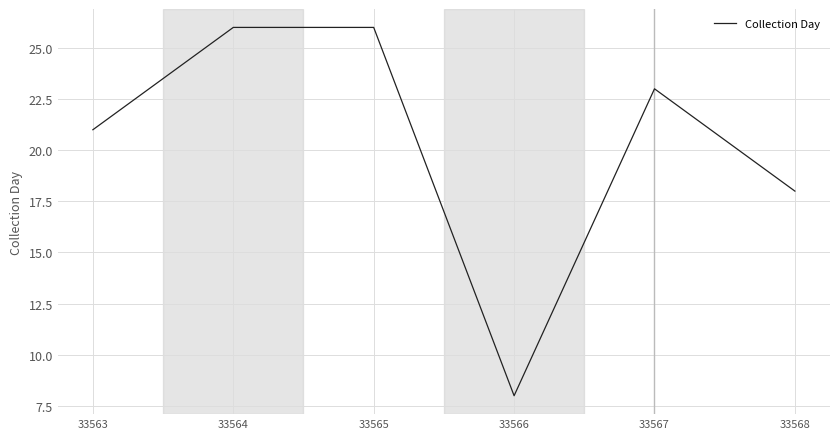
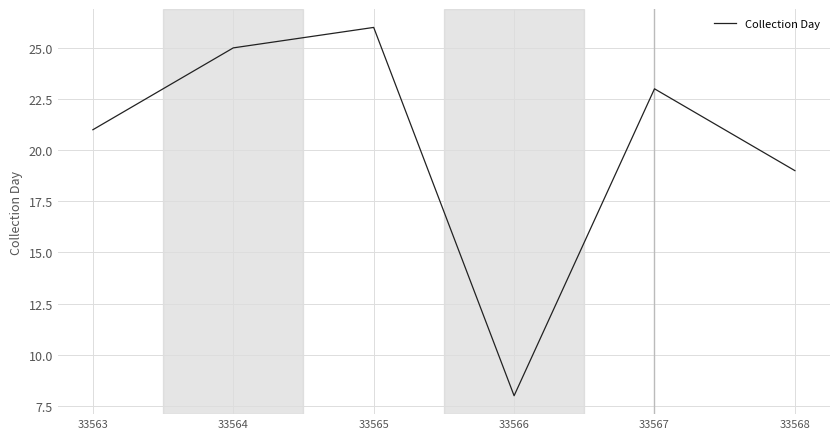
33564: 26 -> 25
33568: 18 -> 19
